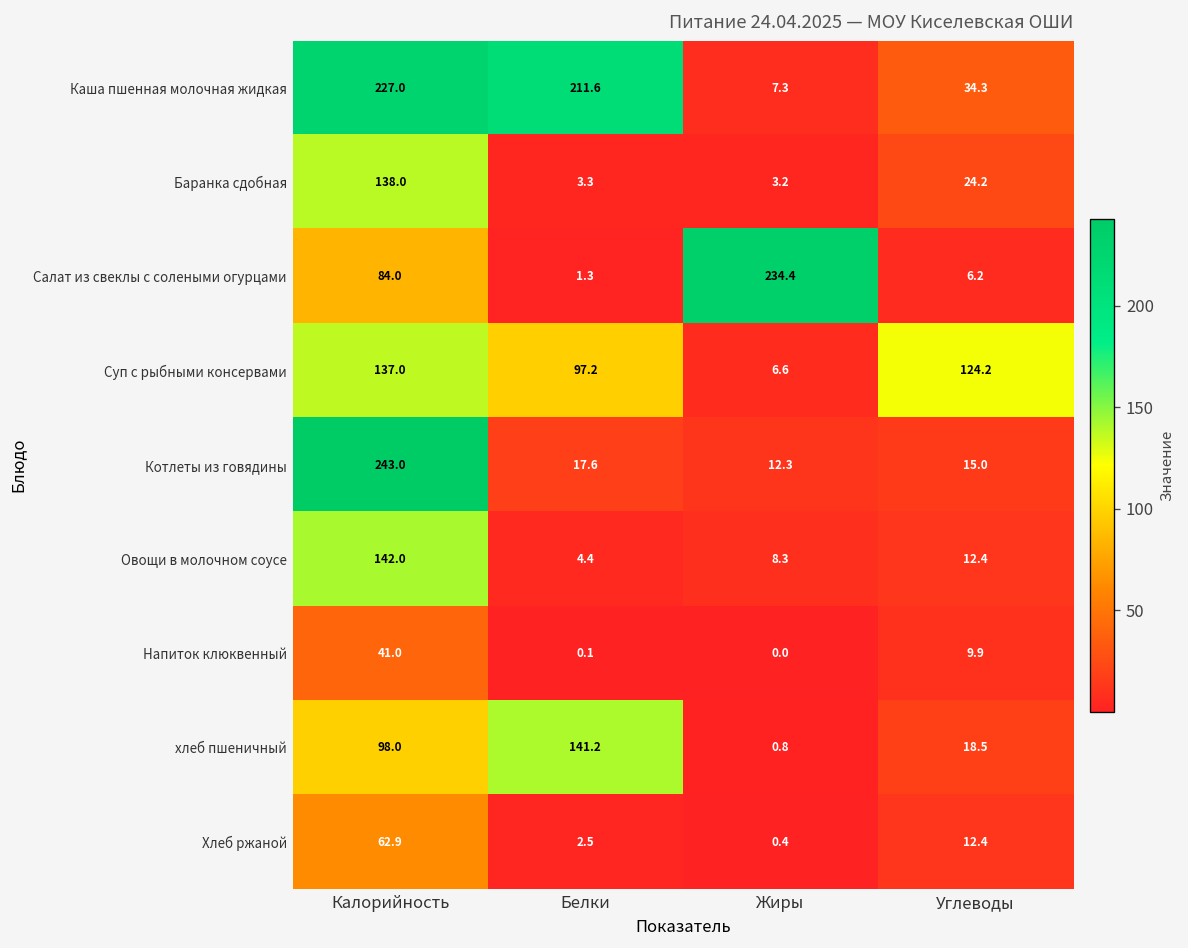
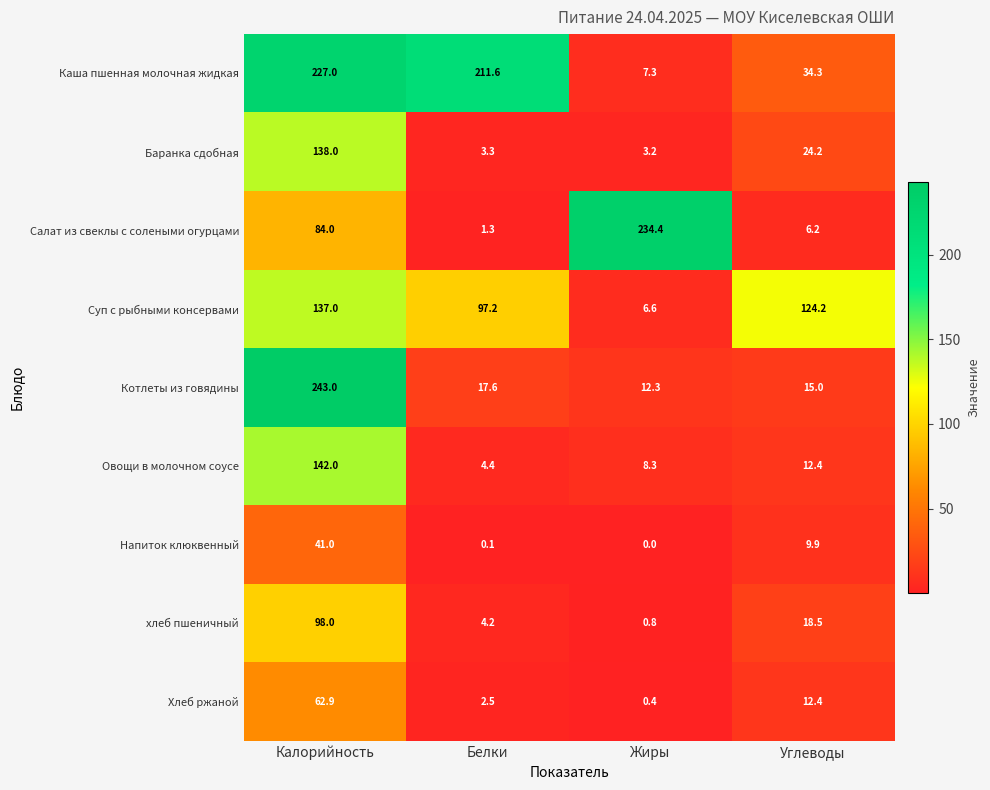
хлеб пшеничный, Белки: 141.2 -> 4.2
